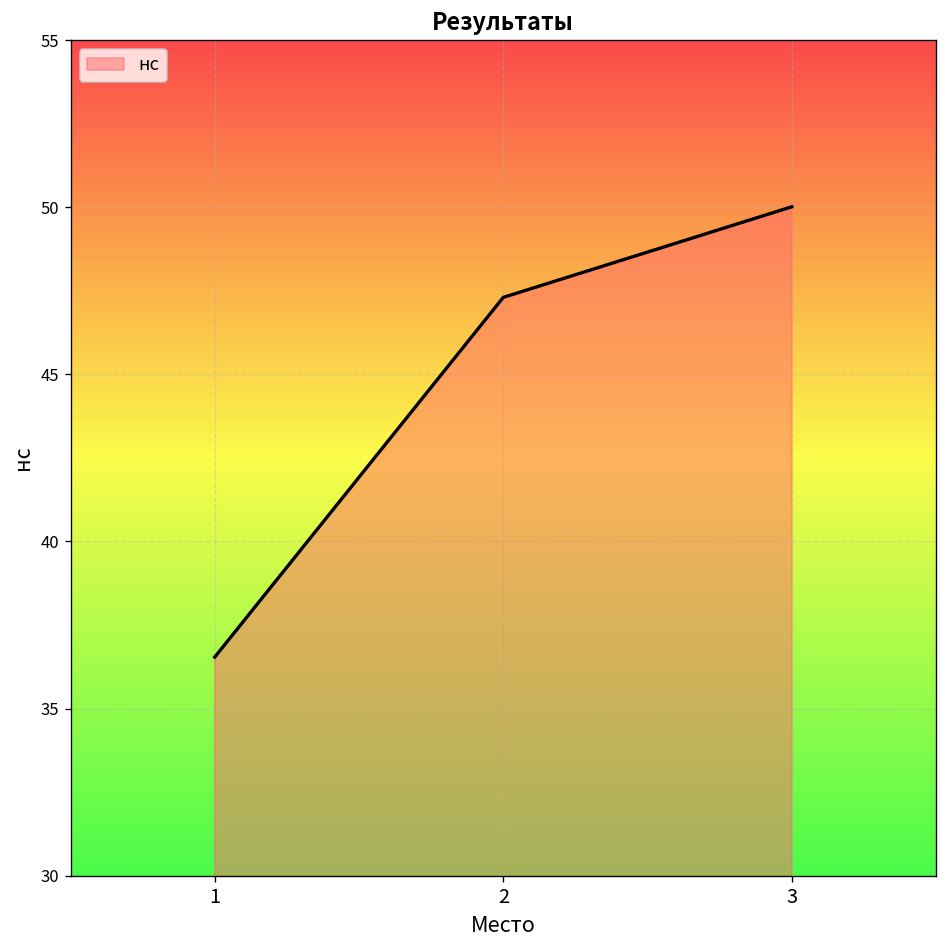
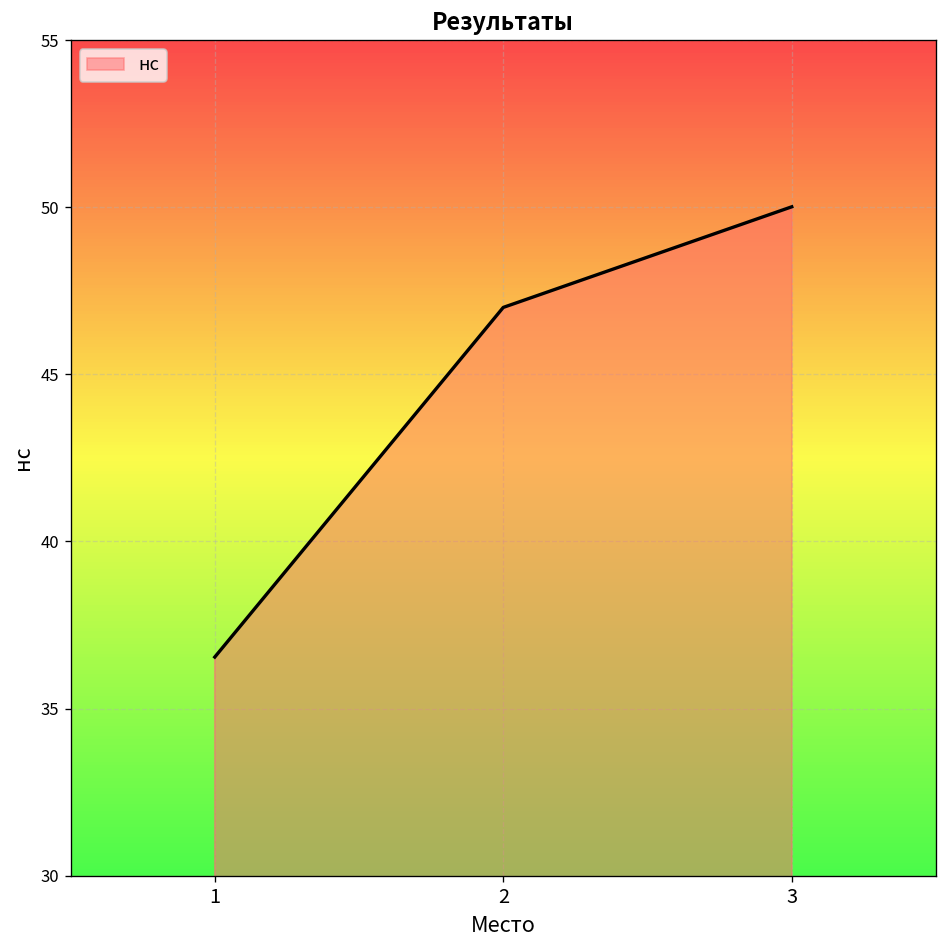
2: 47.3 -> 47.0
